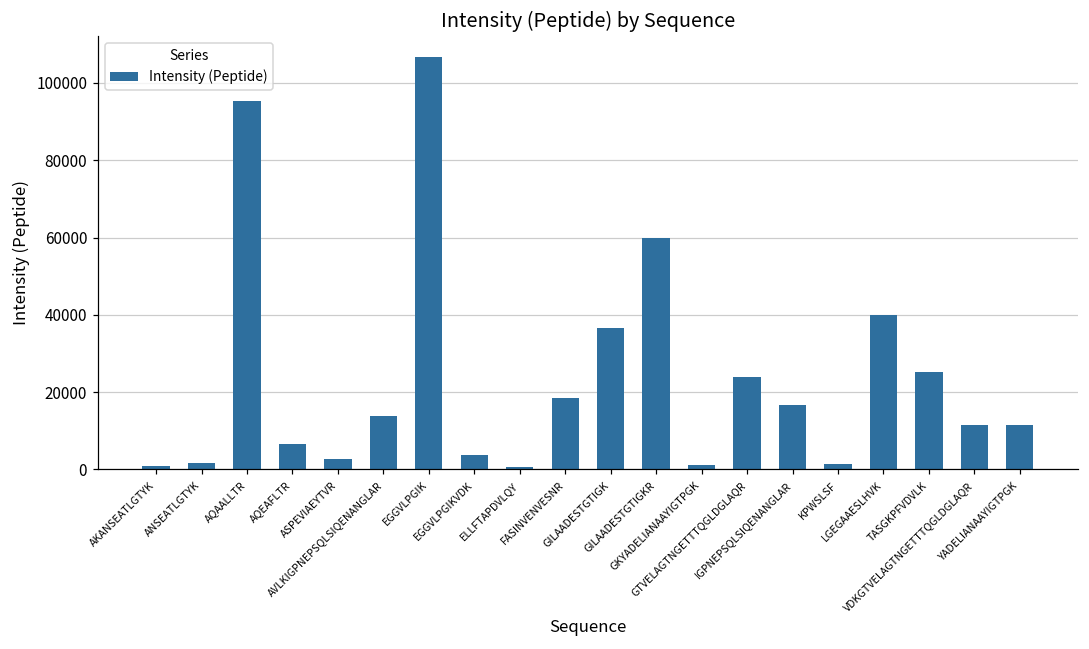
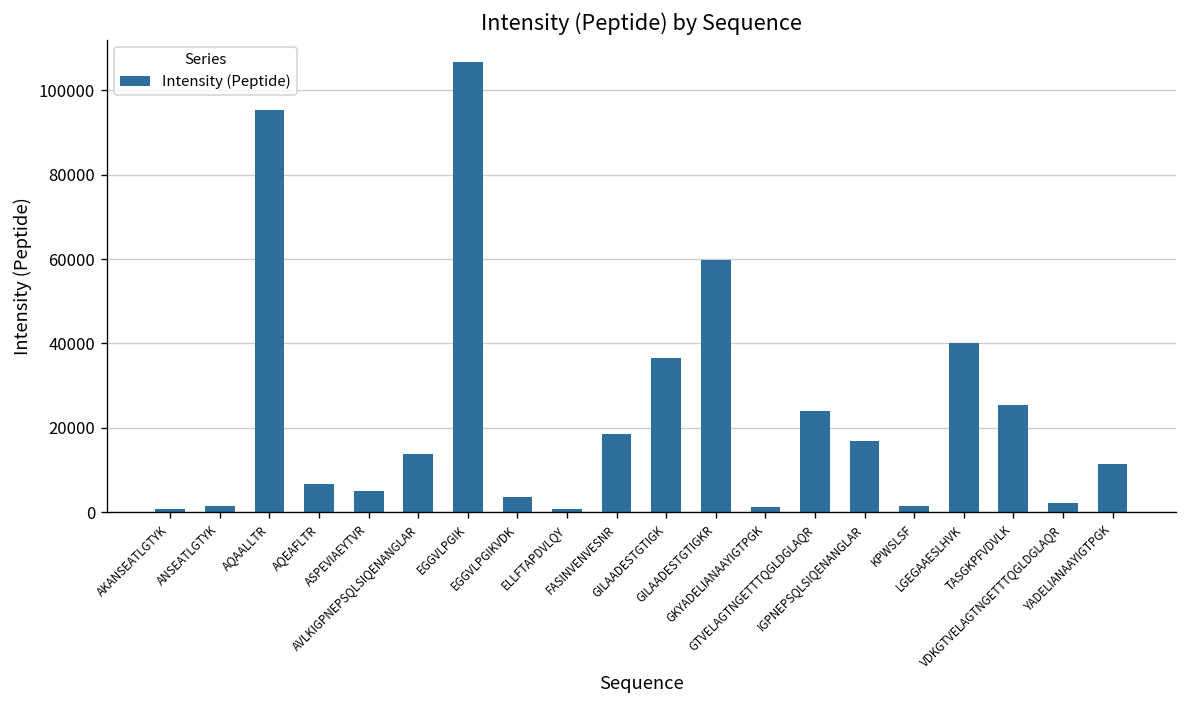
ASPEVIAEYTVR: 3000 -> 5000
VDKGTVELAGTNGETTTQGLDGLAQR: 11000 -> 2000
